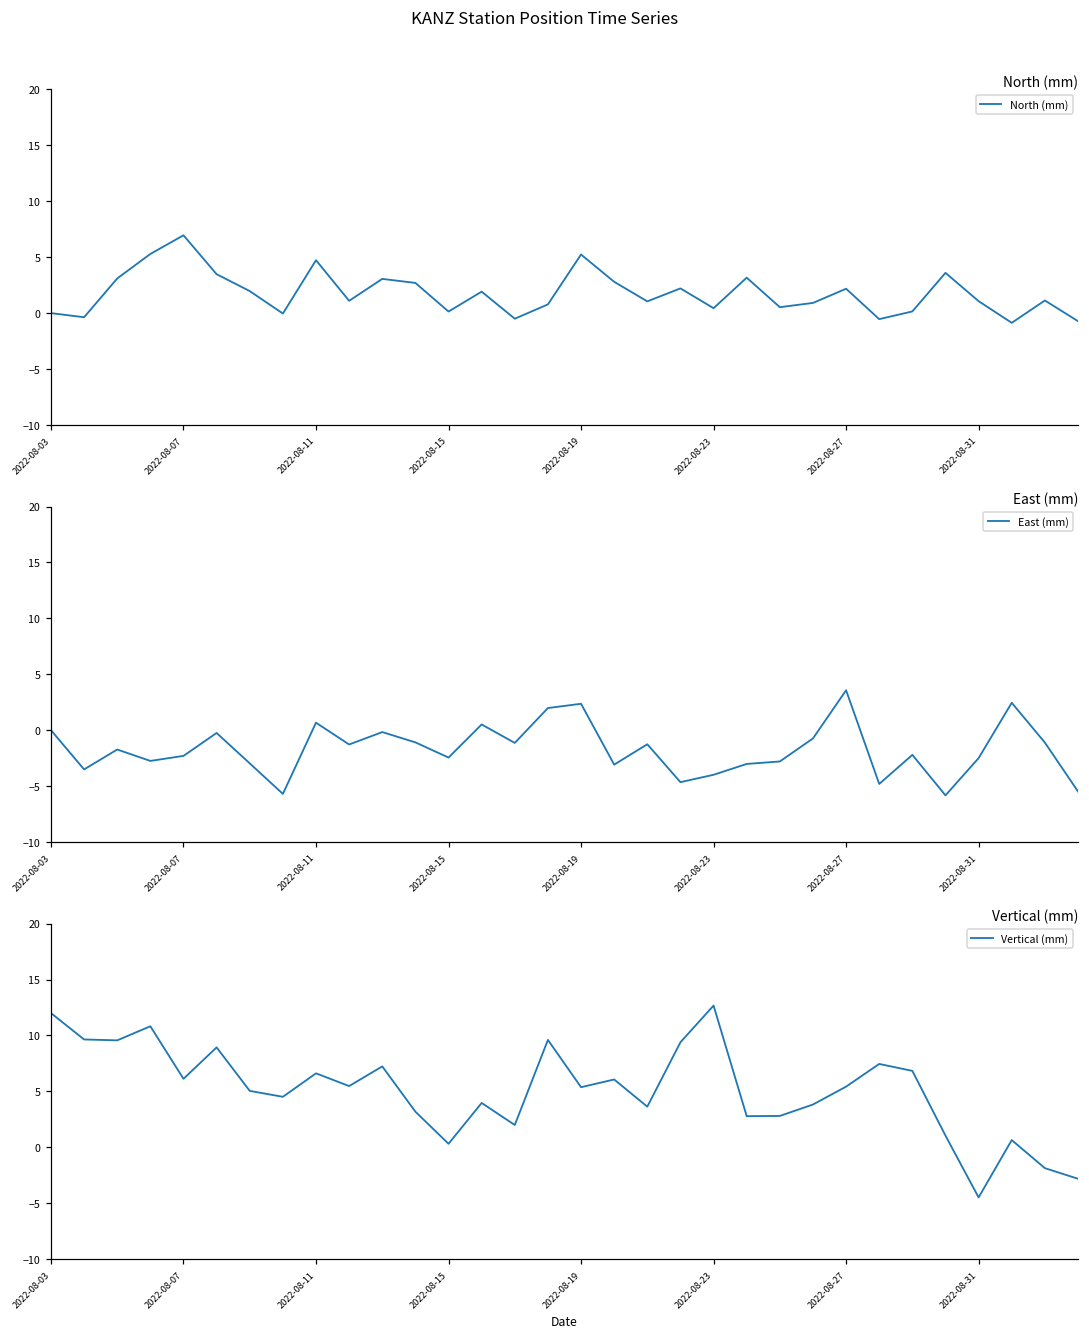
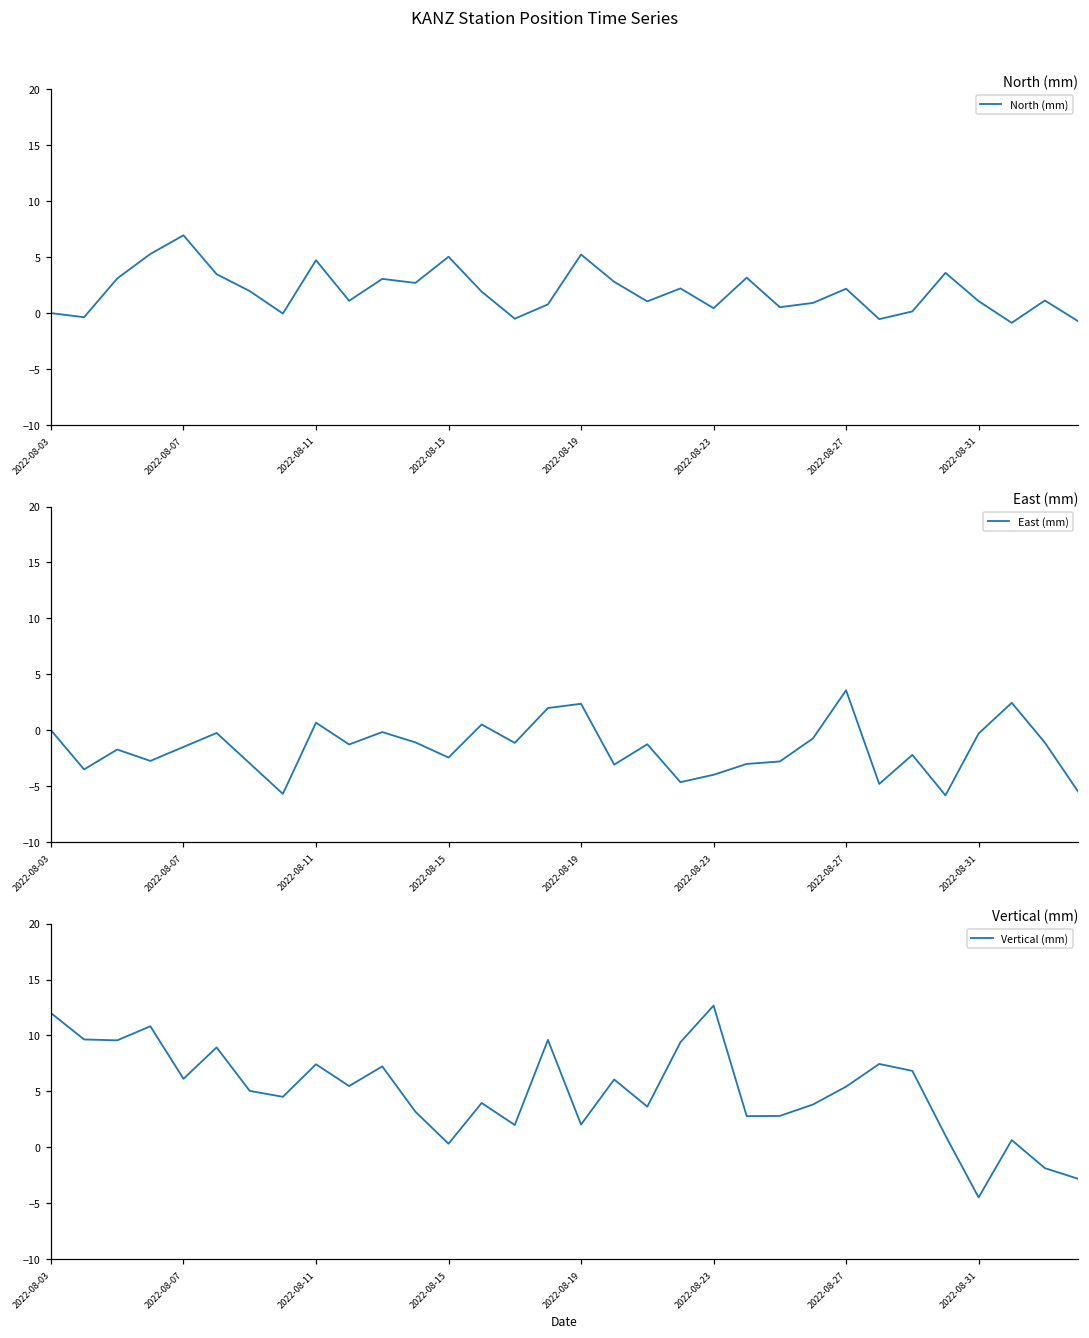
North (mm), 2022-08-15: 0.1 -> 5.0
East (mm), 2022-08-07: -2.3 -> -1.5
East (mm), 2022-08-31: -2.5 -> -0.3
Vertical (mm), 2022-08-11: 6.6 -> 7.4
Vertical (mm), 2022-08-19: 5.4 -> 2.0
